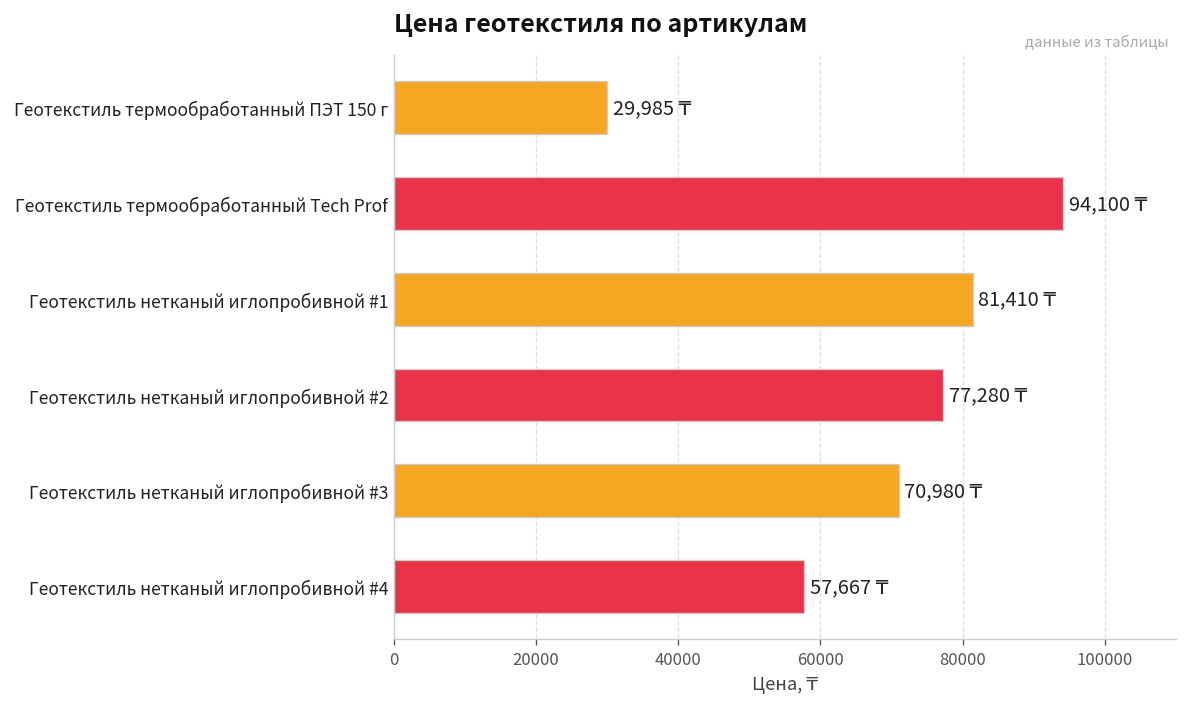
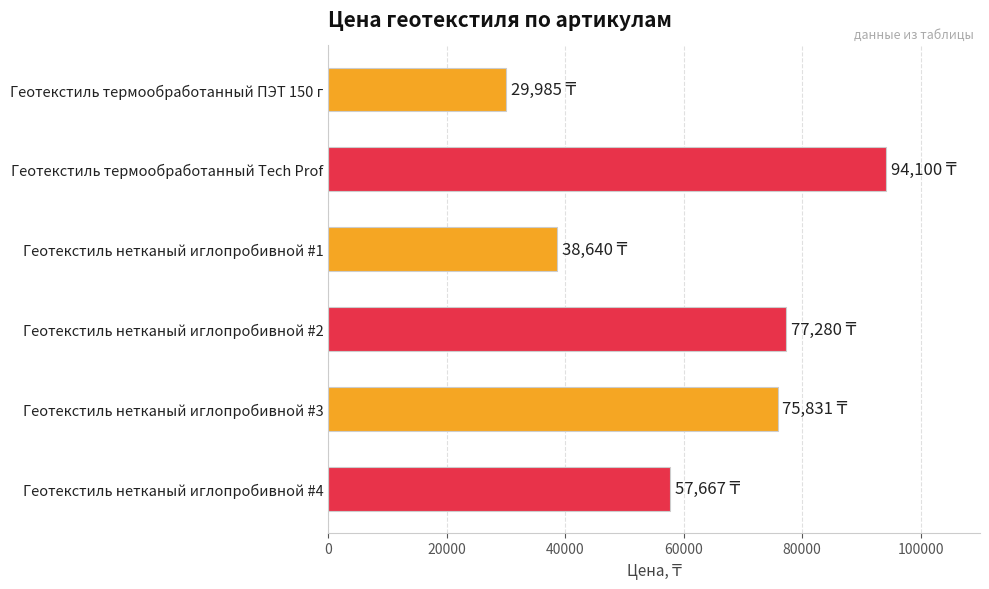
Геотекстиль нетканый иглопробивной #1: 81,410 -> 38,640
Геотекстиль нетканый иглопробивной #3: 70,980 -> 75,831
